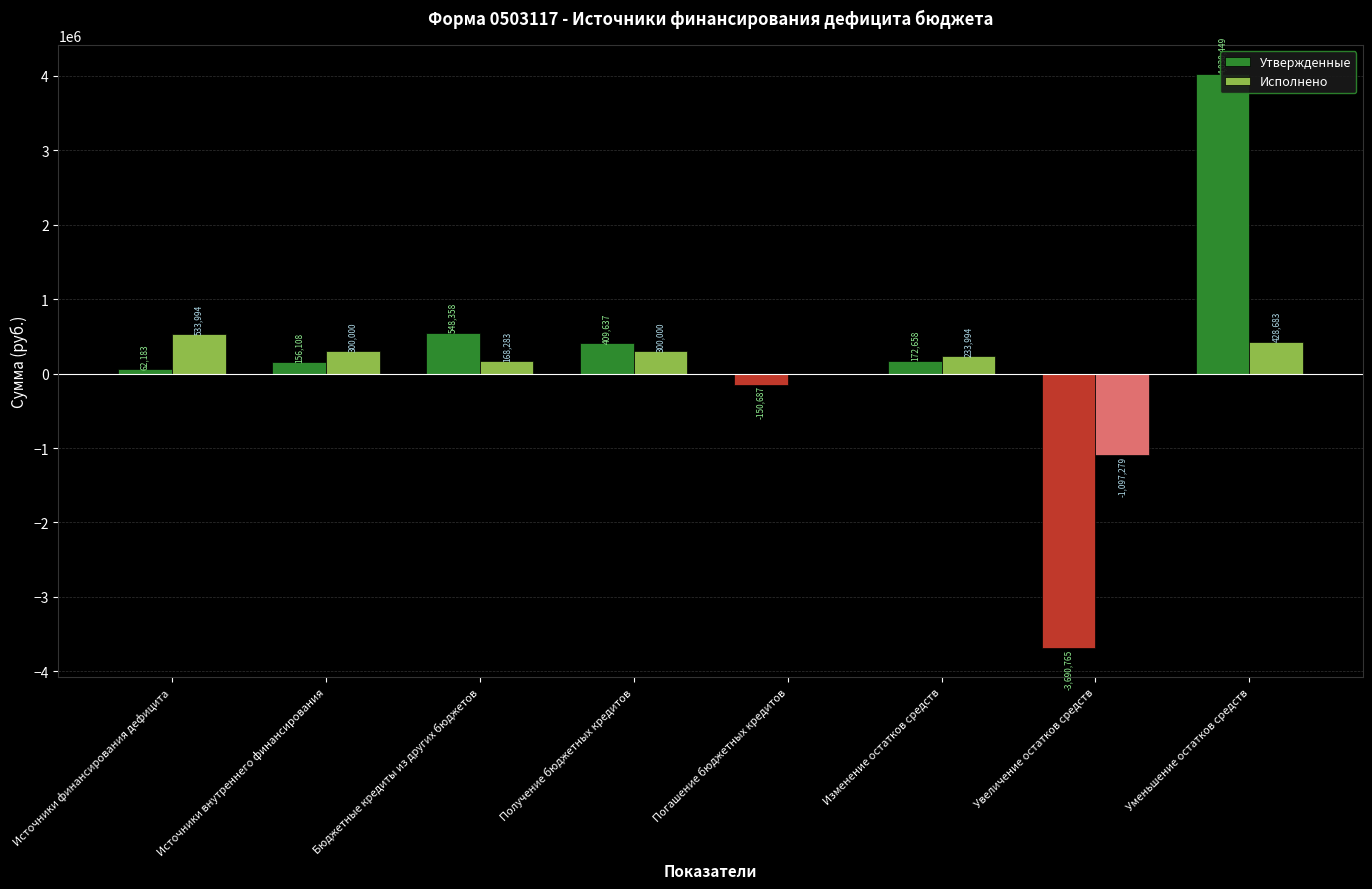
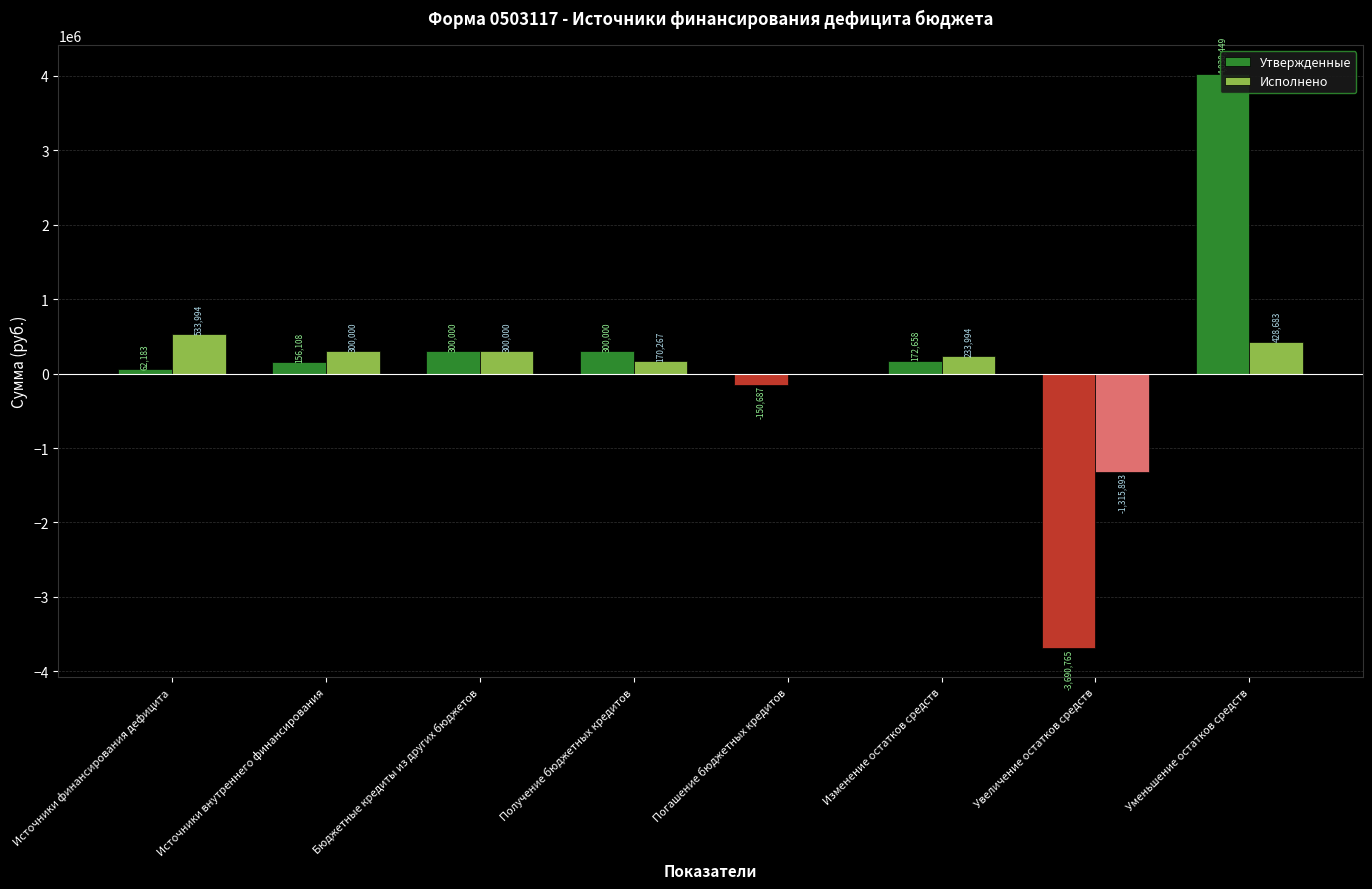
Утвержденные, Бюджетные кредиты из других бюджетов: 548,358 -> 300,000
Исполнено, Бюджетные кредиты из других бюджетов: 168,283 -> 300,000
Утвержденные, Получение бюджетных кредитов: 409,637 -> 300,000
Исполнено, Получение бюджетных кредитов: 300,000 -> 170,267
Исполнено, Увеличение остатков средств: -1,097,279 -> -1,315,893
